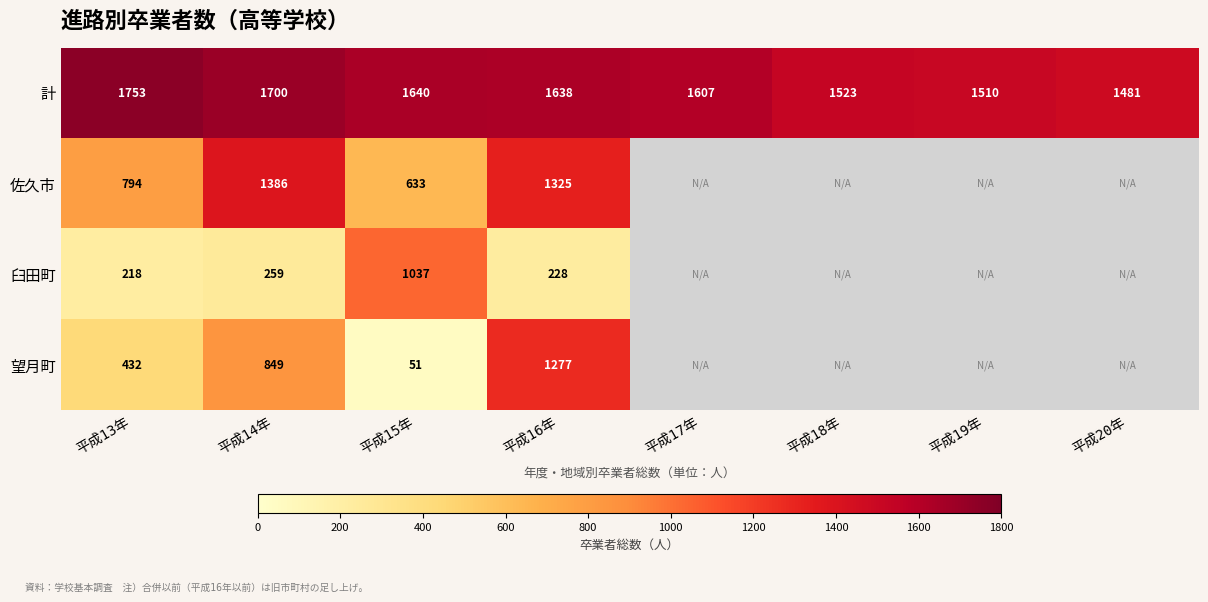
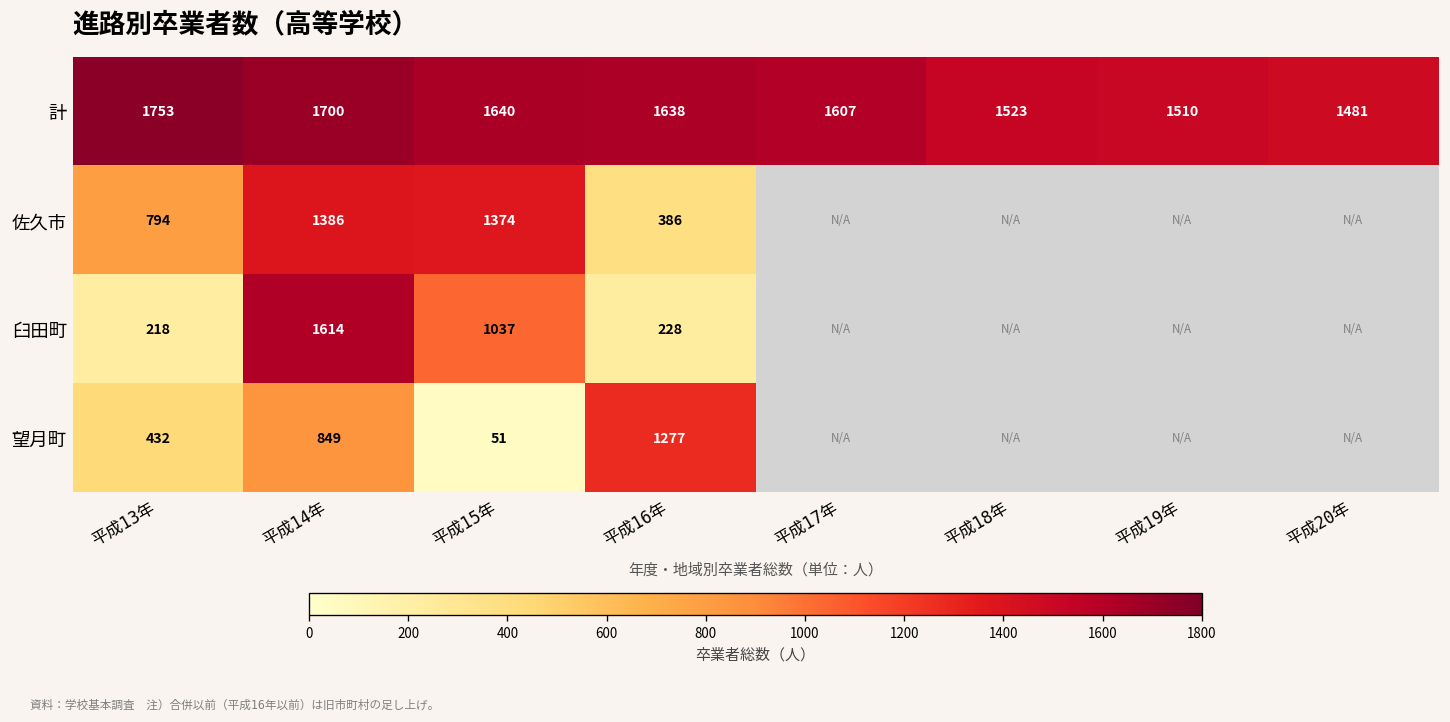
佐久市, 平成15年: 633 -> 1374
佐久市, 平成16年: 1325 -> 386
臼田町, 平成14年: 259 -> 1614
